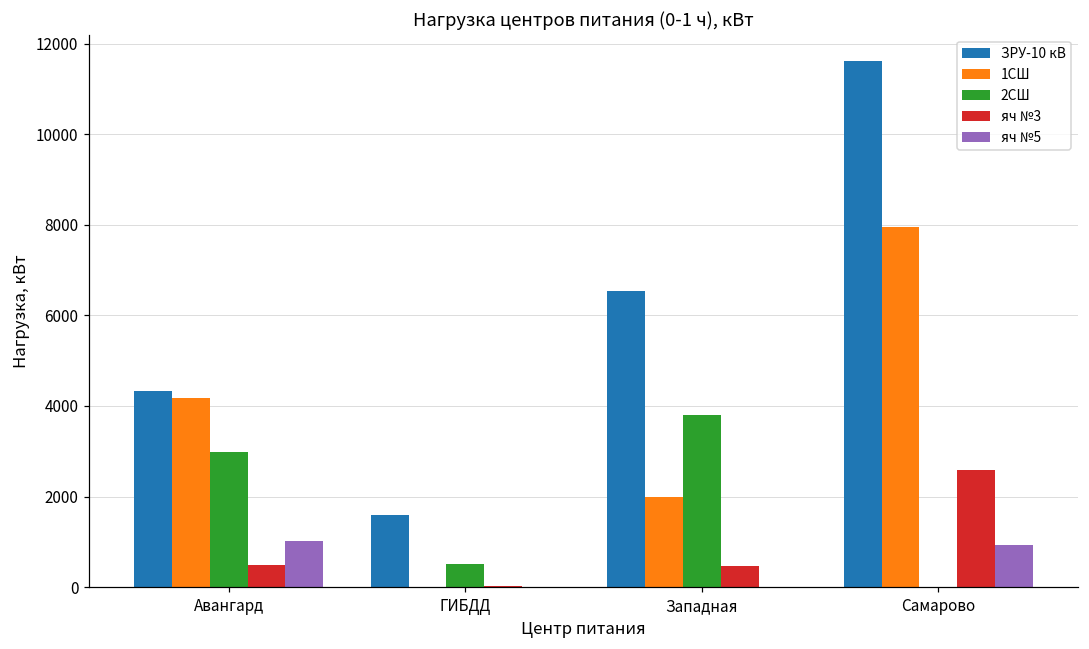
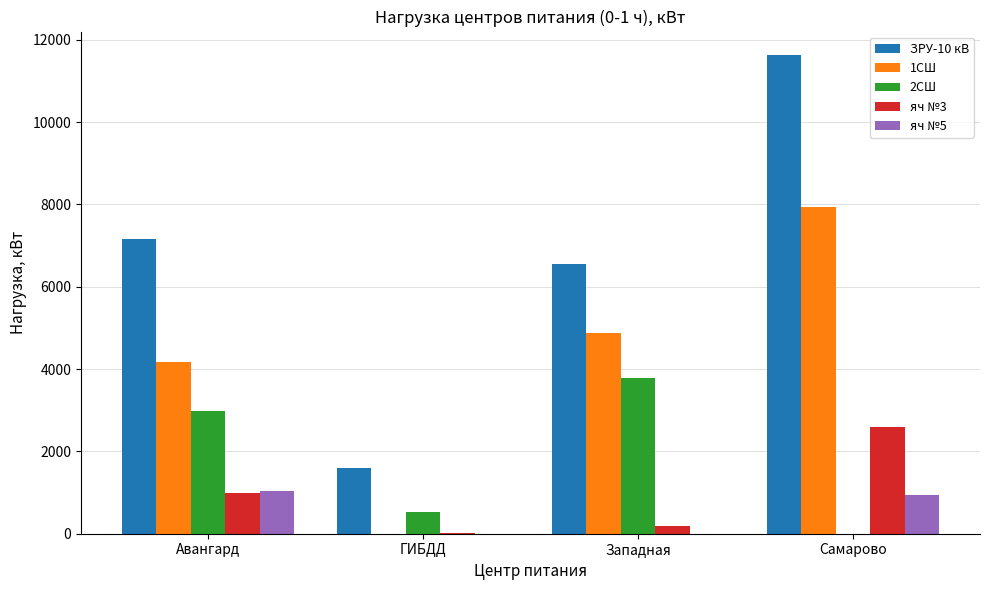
ЗРУ-10 кВ, Авангард: 4300 -> 7200
яч №3, Авангард: 500 -> 1000
1СШ, Западная: 2000 -> 4900
яч №3, Западная: 500 -> 200
